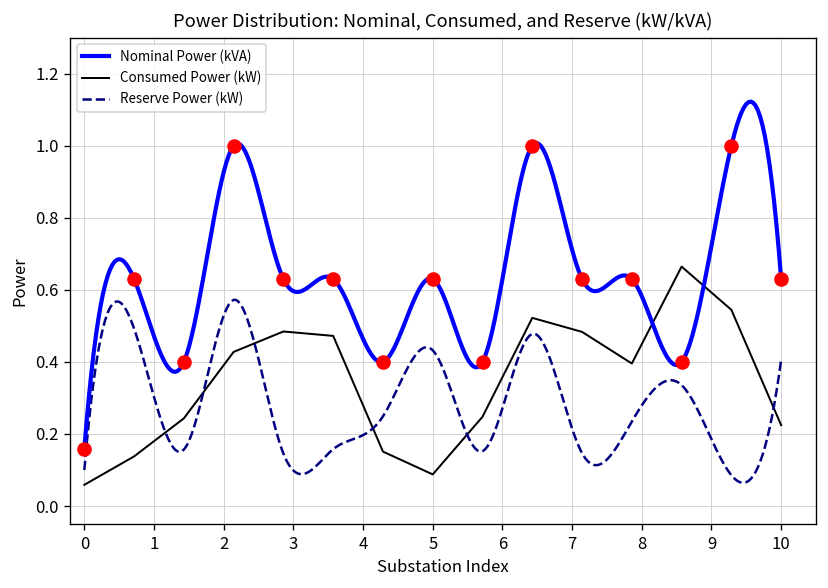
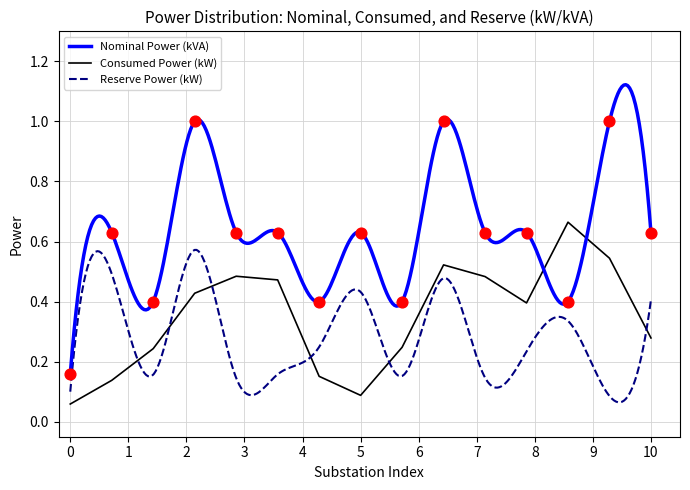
Consumed Power (kW), 10: 0.22 -> 0.28
